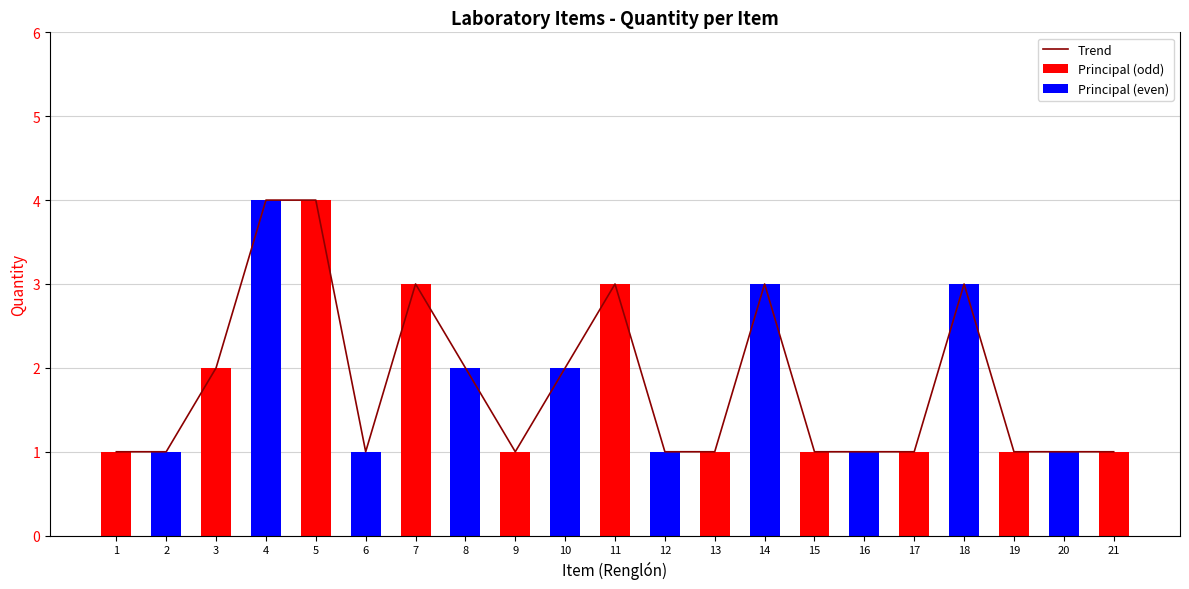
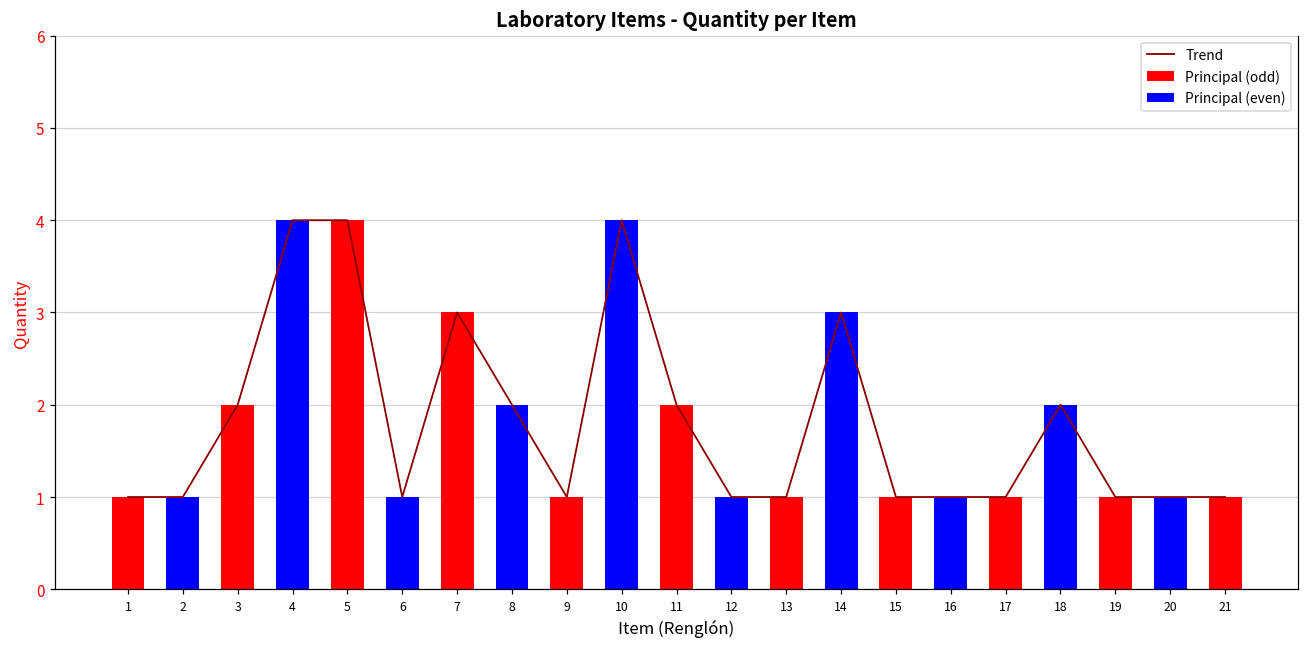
10: 2 -> 4
11: 3 -> 2
18: 3 -> 2
